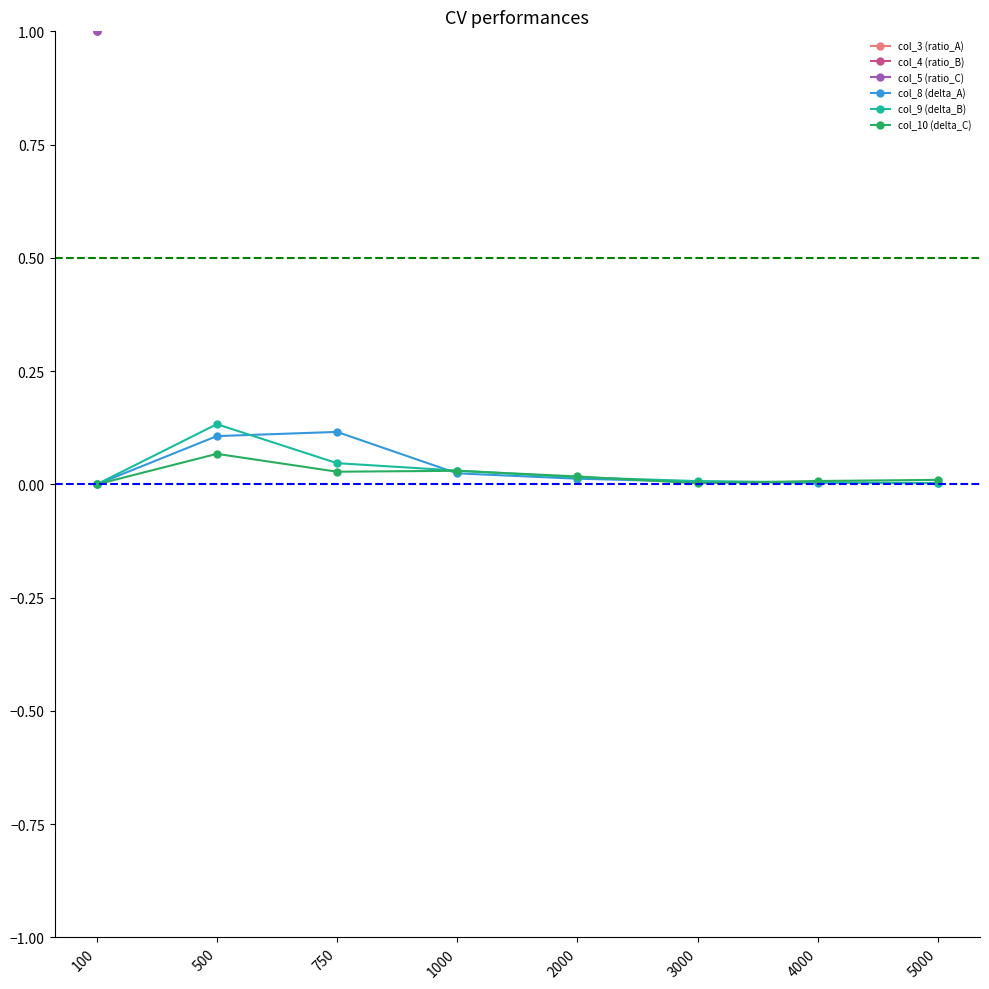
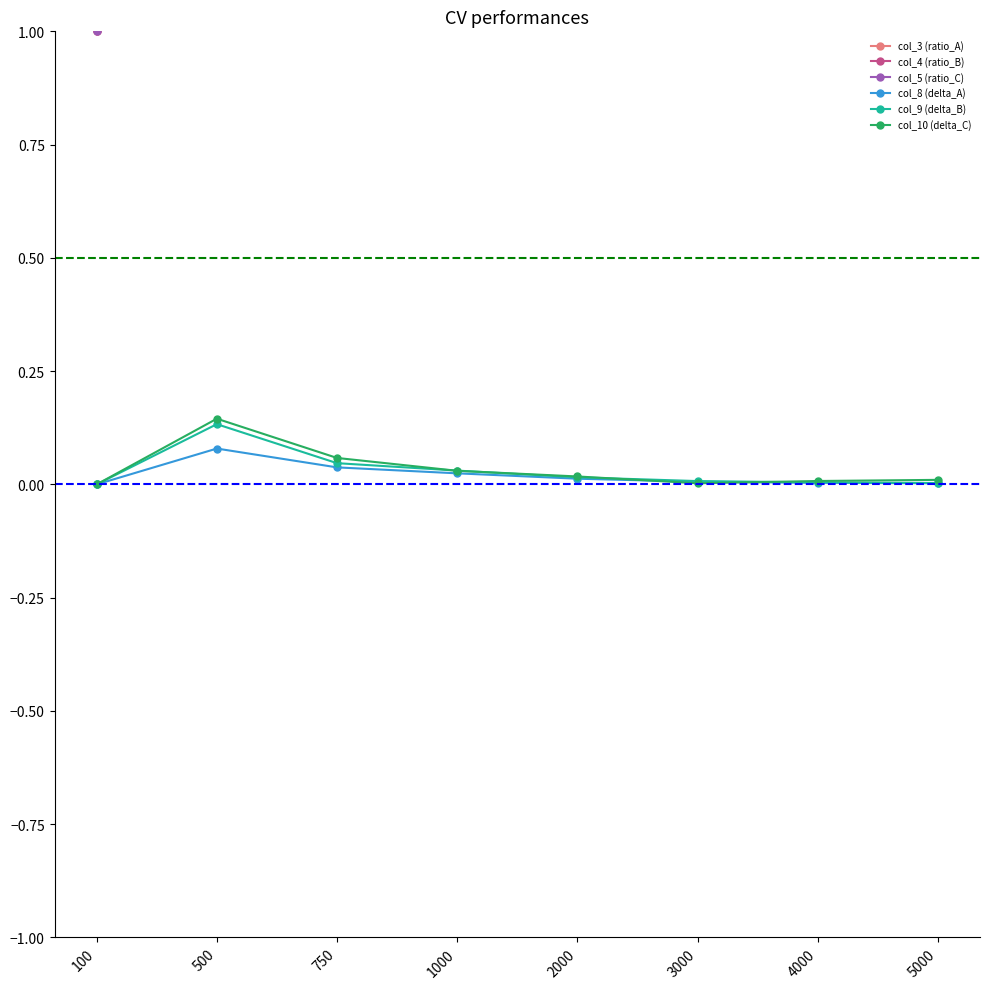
col_8 (delta_A), 500: 0.11 -> 0.08
col_10 (delta_C), 500: 0.07 -> 0.15
col_8 (delta_A), 750: 0.12 -> 0.04
col_10 (delta_C), 750: 0.03 -> 0.06
